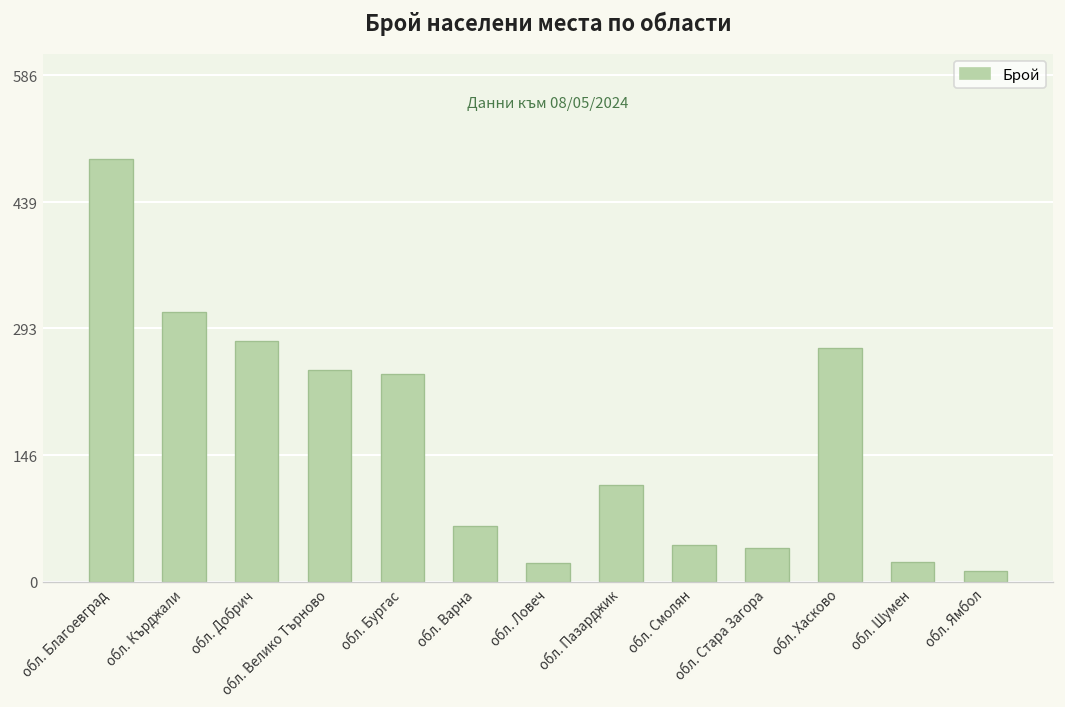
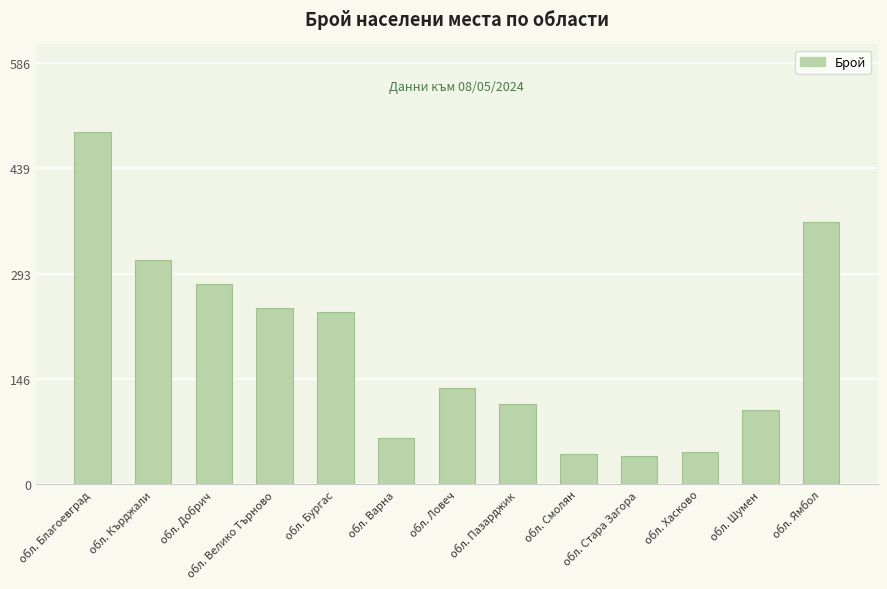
обл. Ловеч: 20 -> 130
обл. Хасково: 270 -> 50
обл. Шумен: 20 -> 100
обл. Ямбол: 10 -> 370
